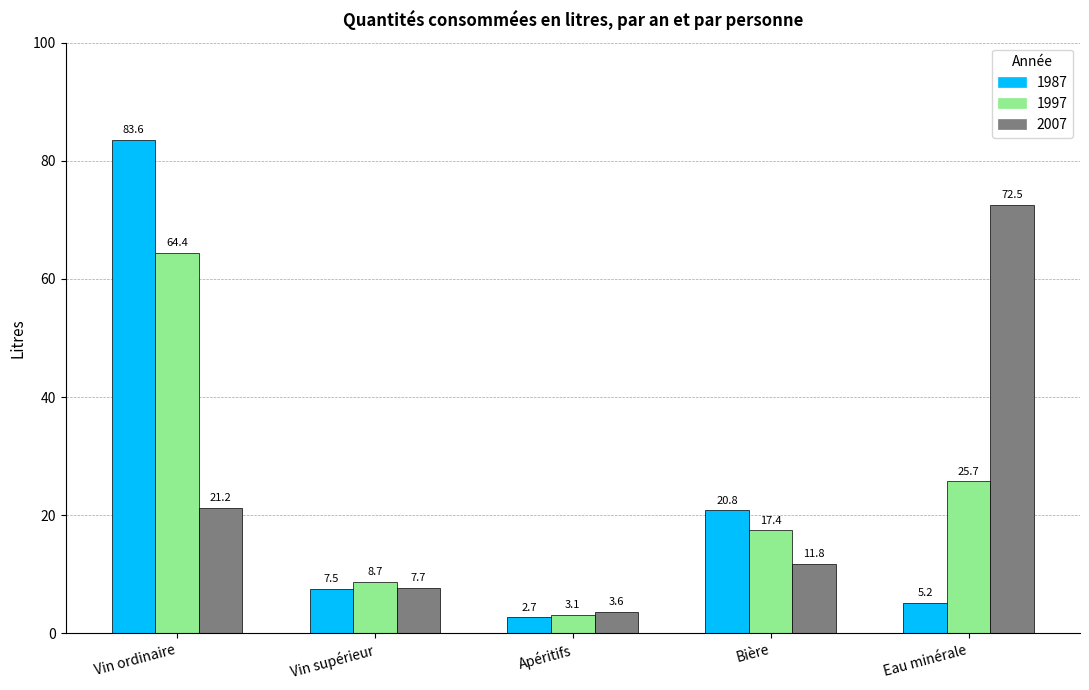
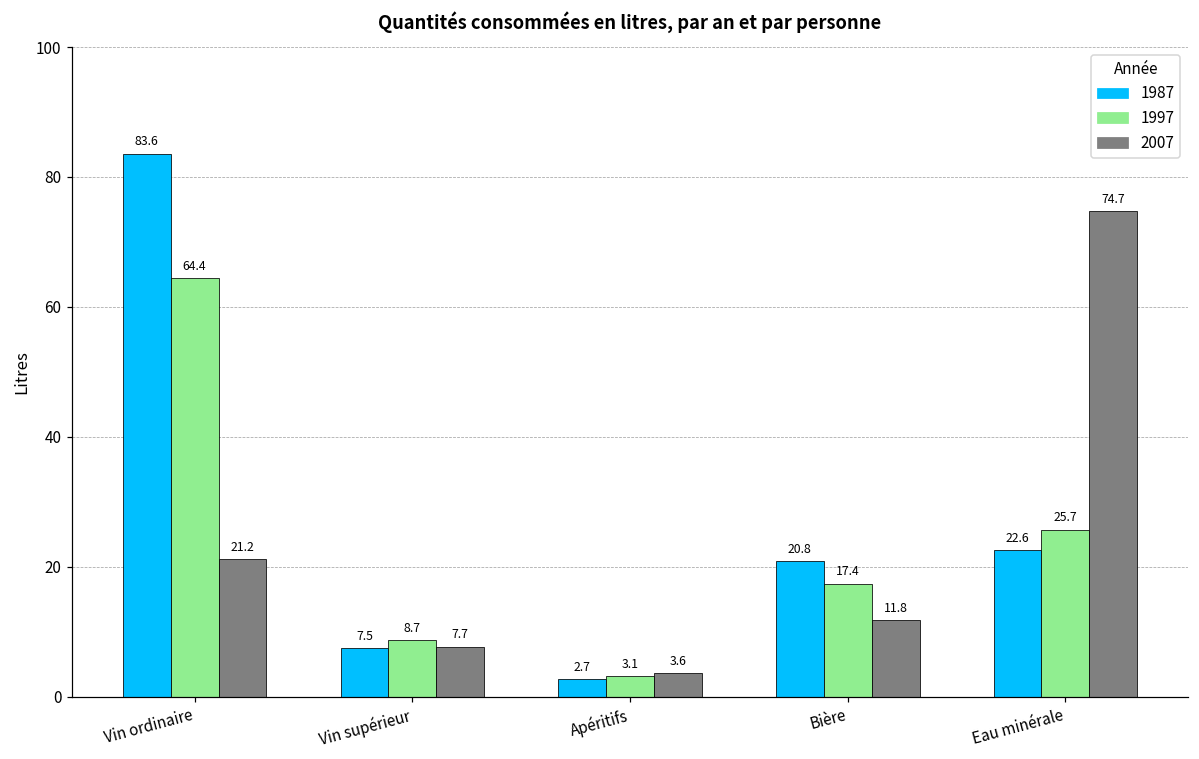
1987, Eau minérale: 5.2 -> 22.6
2007, Eau minérale: 72.5 -> 74.7
